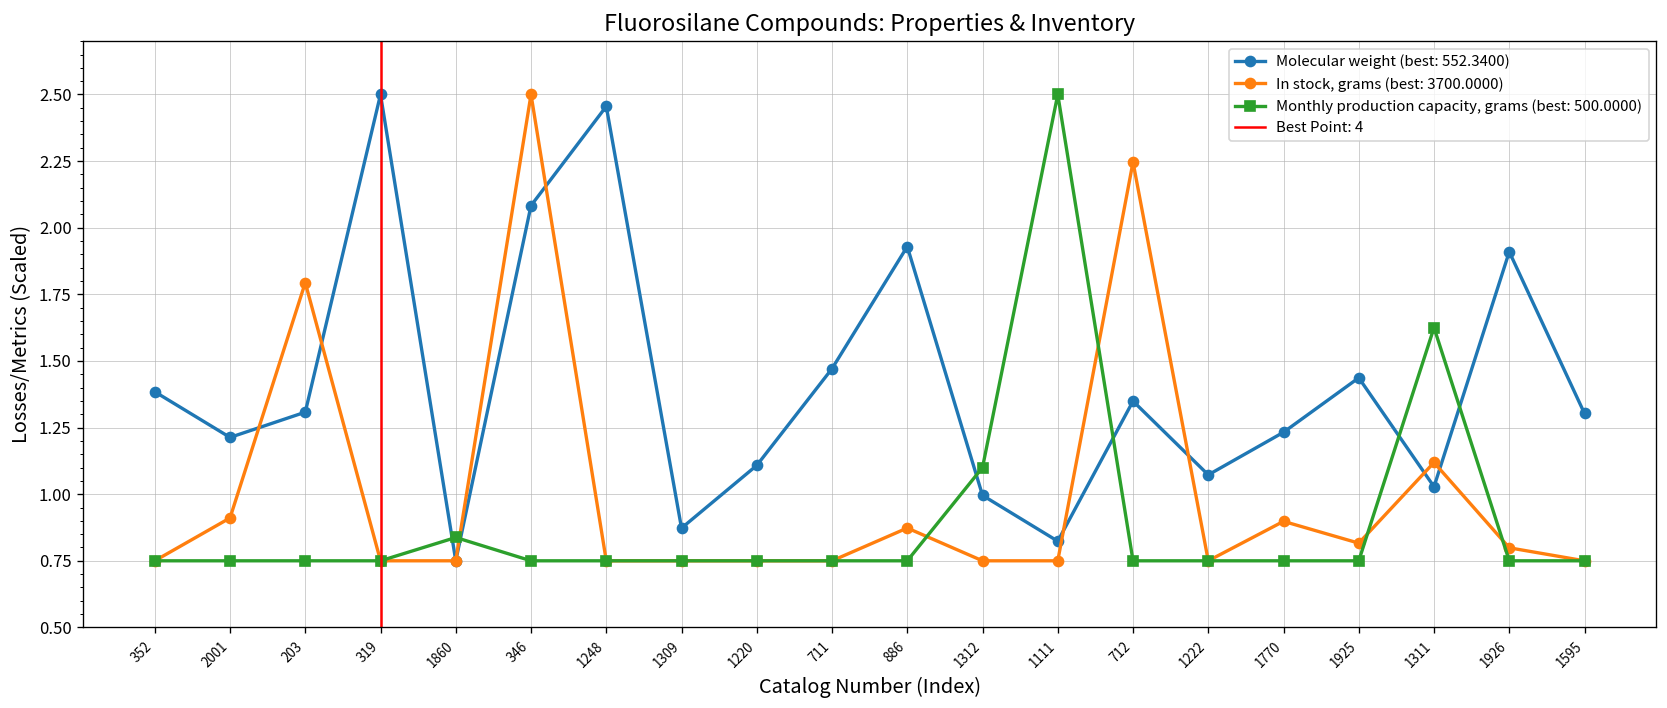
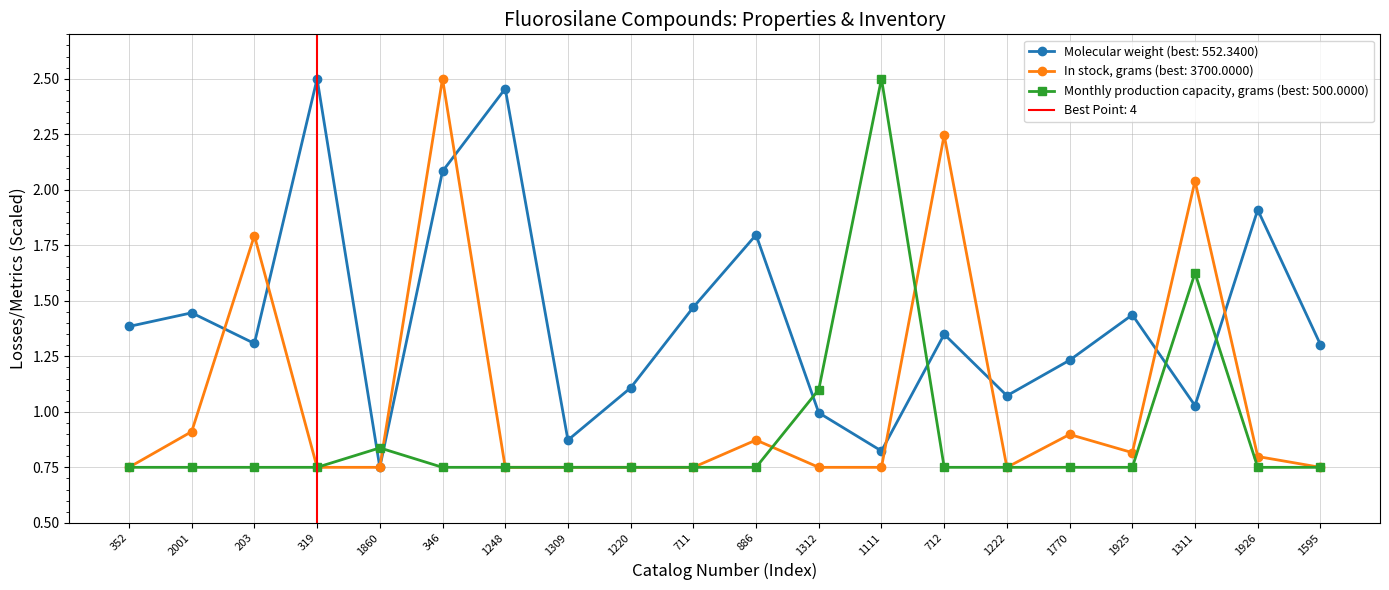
Molecular weight (best: 552.3400), 2001: 1.21 -> 1.45
Molecular weight (best: 552.3400), 886: 1.93 -> 1.80
In stock, grams (best: 3700.0000), 1311: 1.12 -> 2.04
